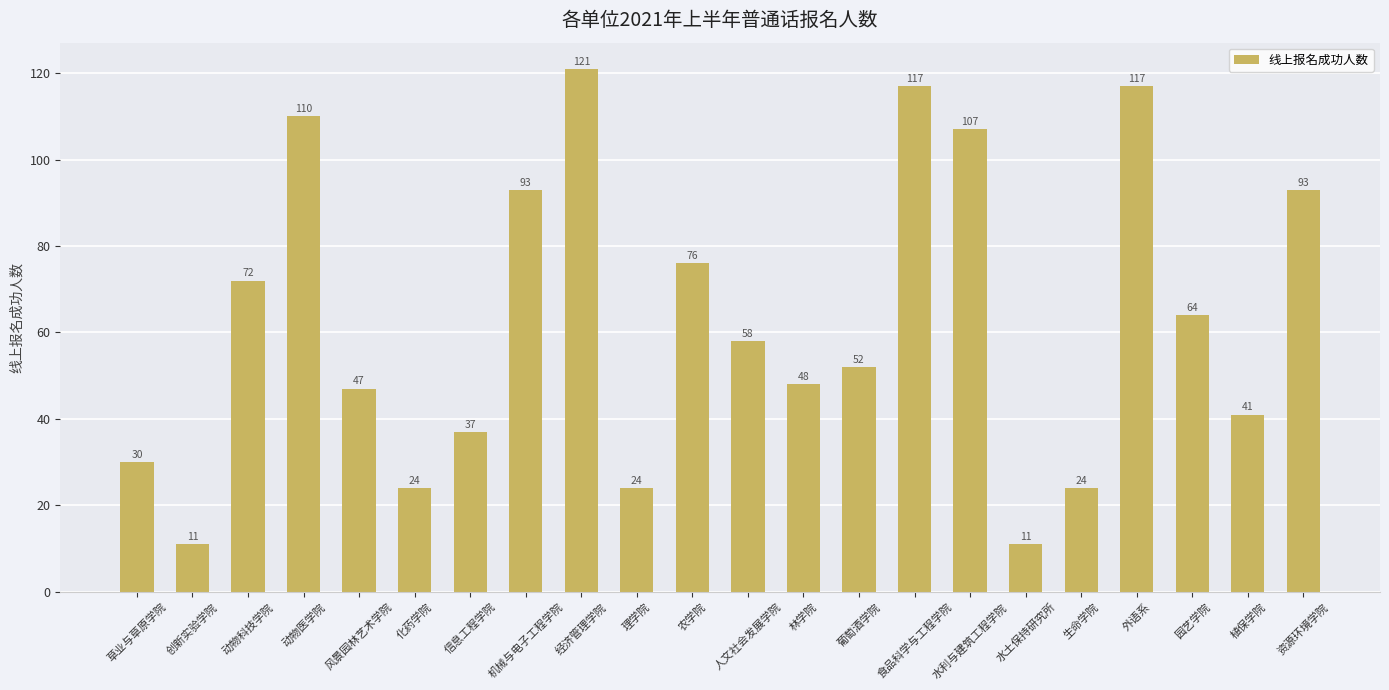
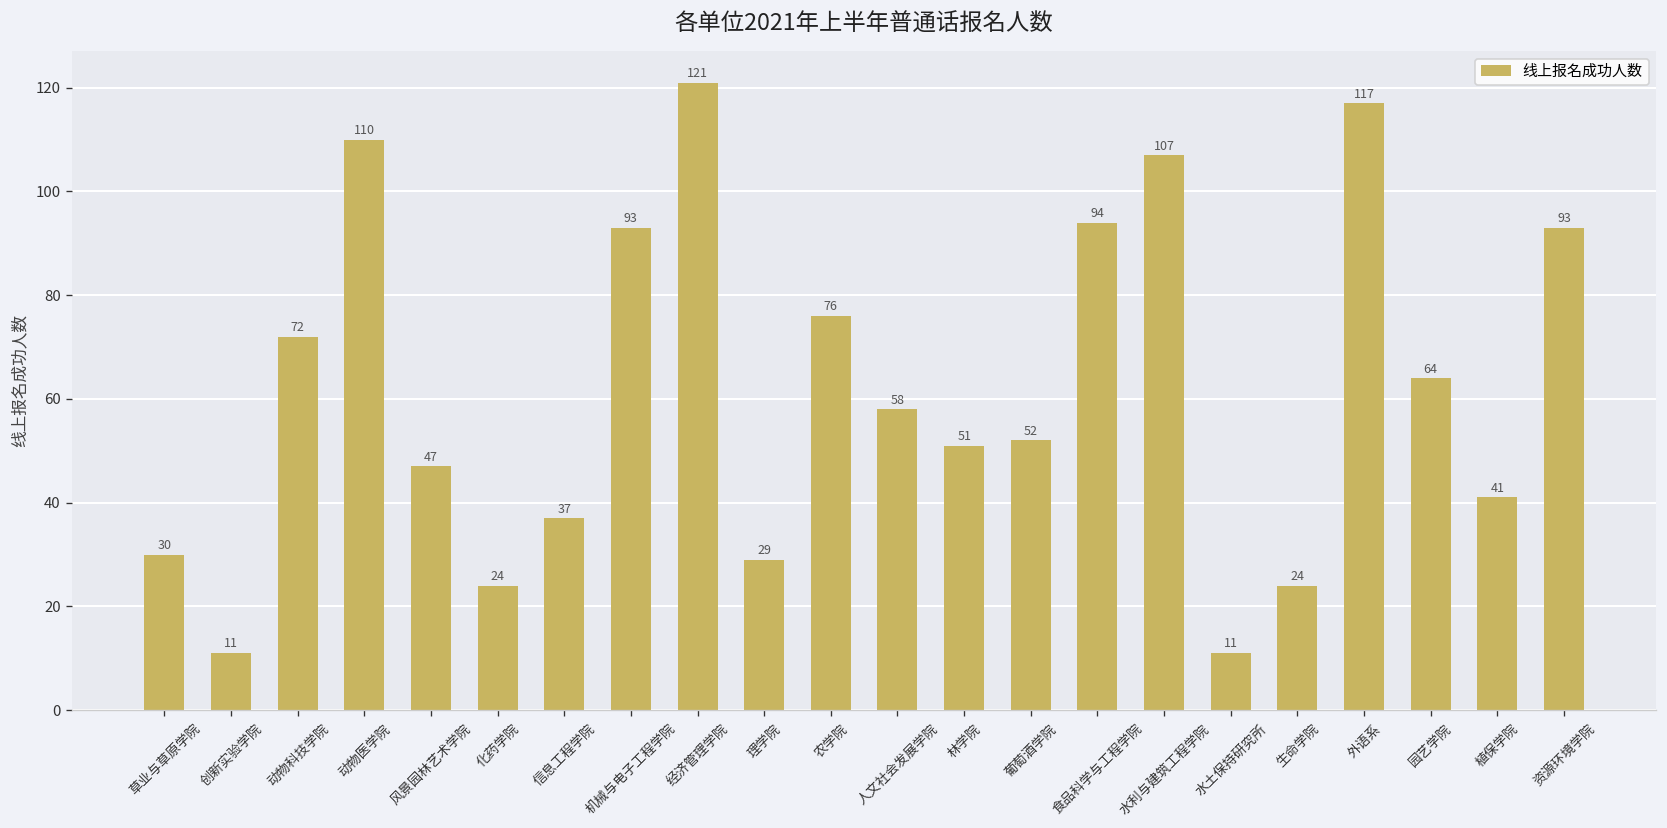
理学院: 24 -> 29
林学院: 48 -> 51
食品科学与工程学院: 117 -> 94
